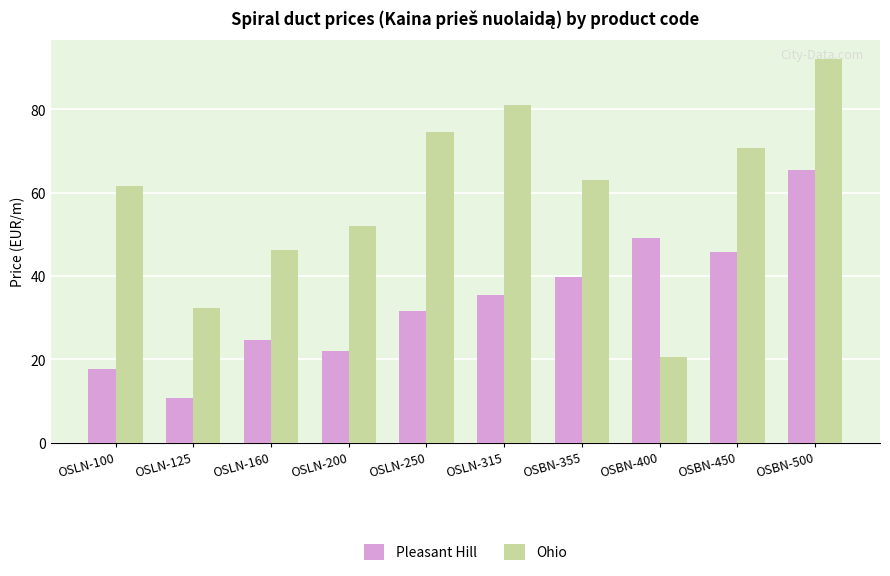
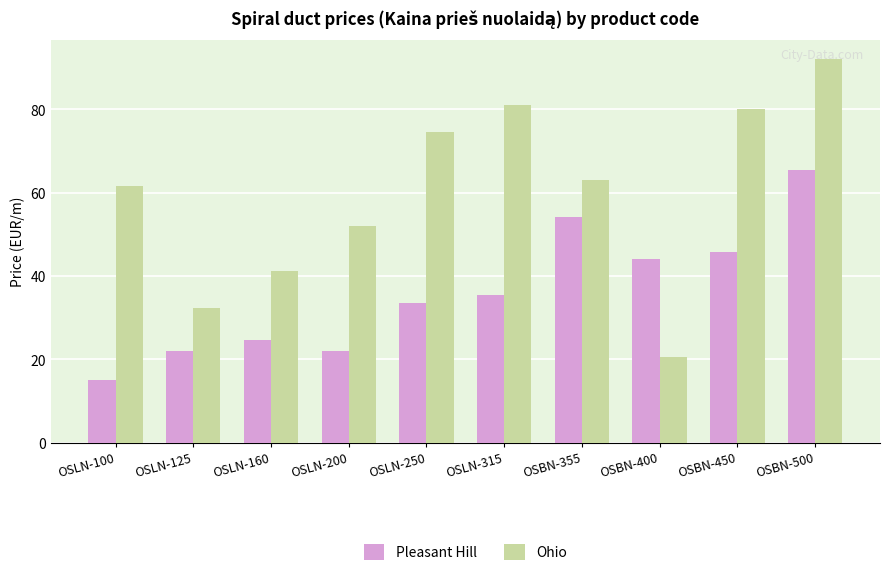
Pleasant Hill, OSLN-100: 18 -> 15
Pleasant Hill, OSLN-125: 11 -> 22
Ohio, OSLN-160: 46 -> 41
Pleasant Hill, OSLN-250: 32 -> 34
Pleasant Hill, OSBN-355: 40 -> 54
Pleasant Hill, OSBN-400: 49 -> 44
Ohio, OSBN-450: 71 -> 80
